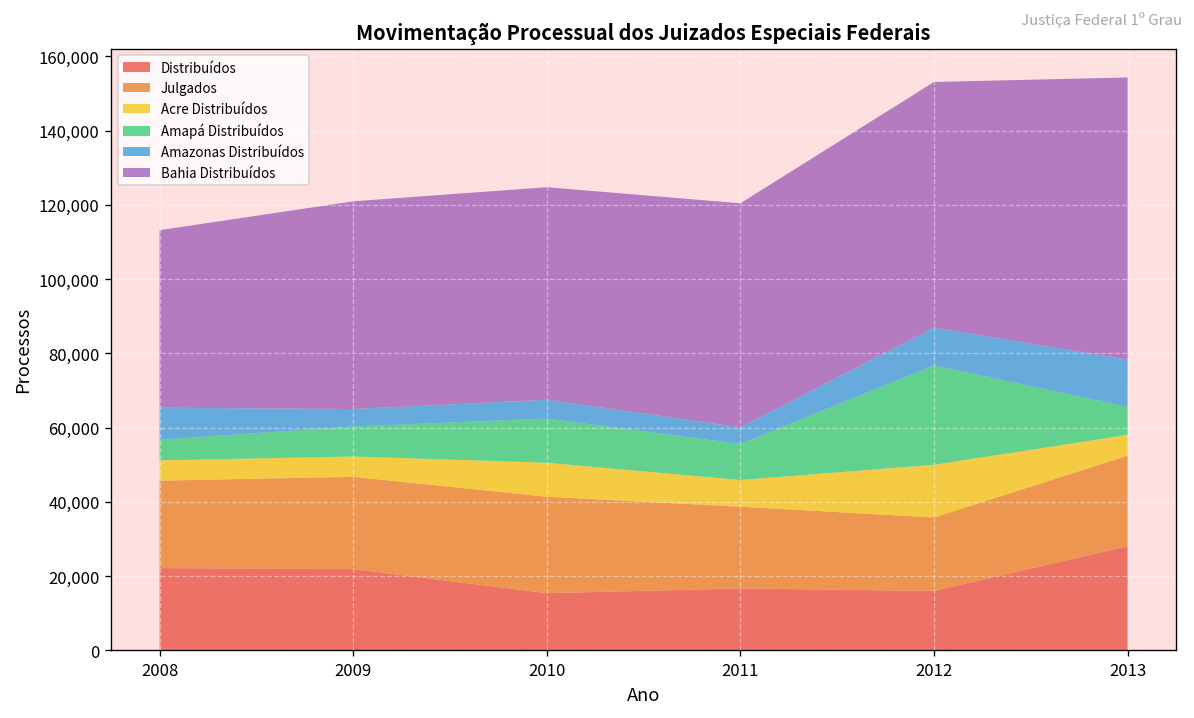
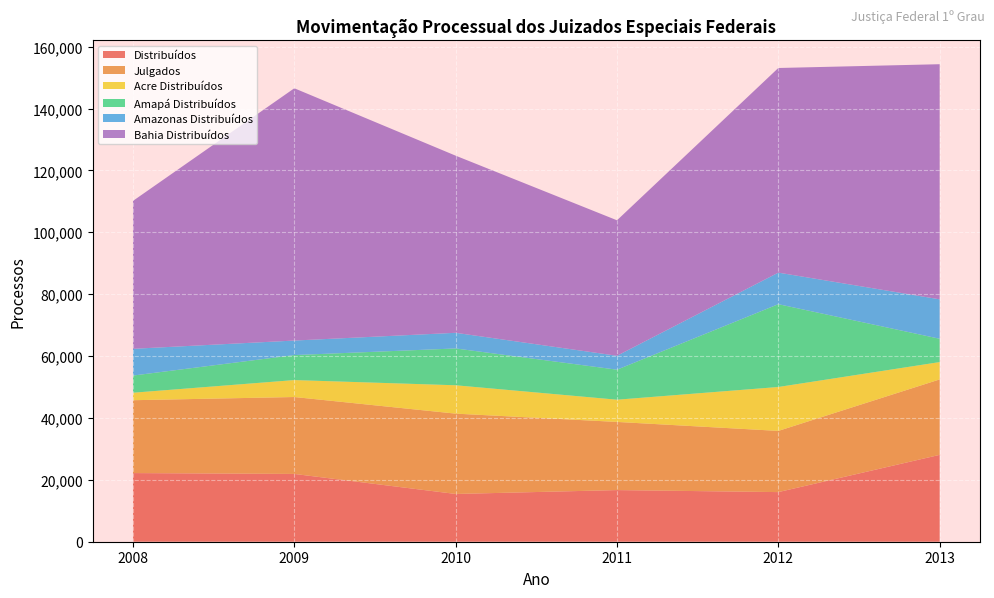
Acre Distribuídos, 2008: 5,000 -> 2,000
Bahia Distribuídos, 2009: 56,000 -> 82,000
Bahia Distribuídos, 2011: 60,000 -> 44,000
